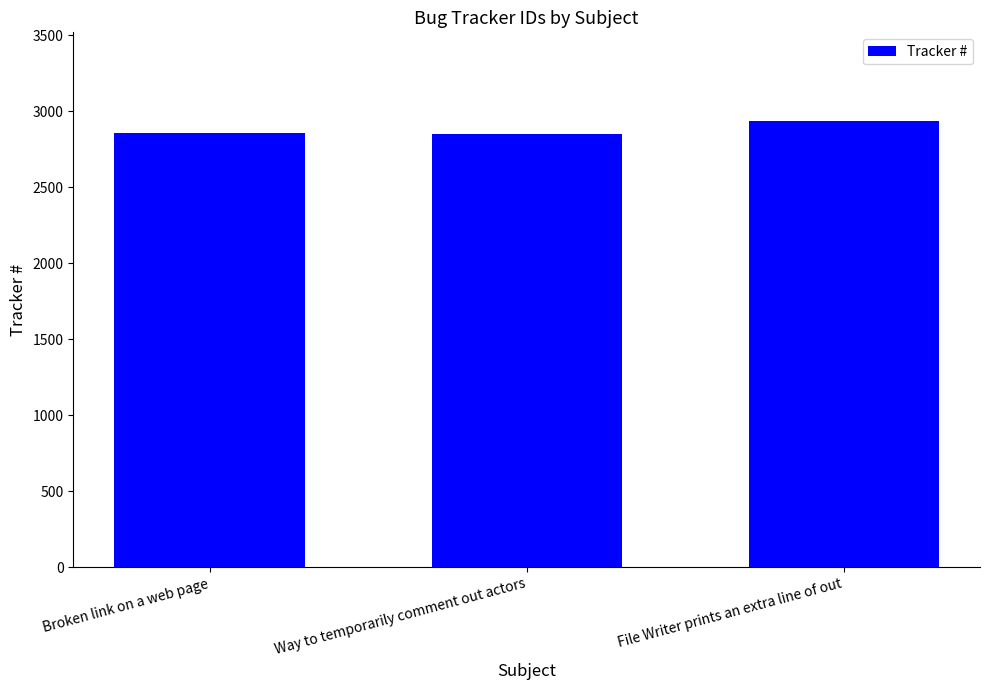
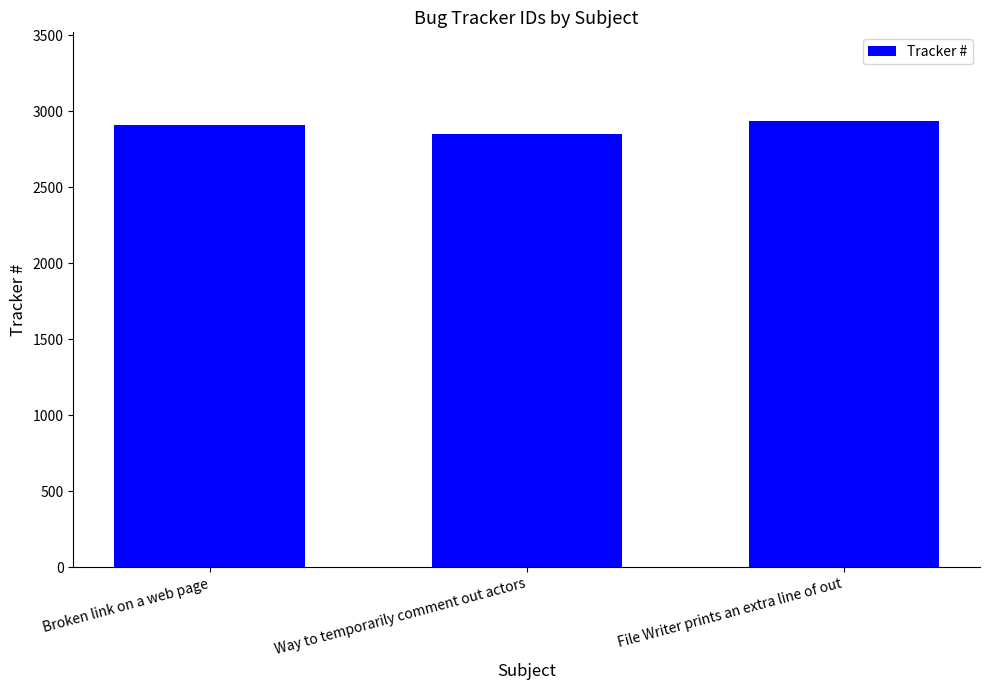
Broken link on a web page: 2860 -> 2910
